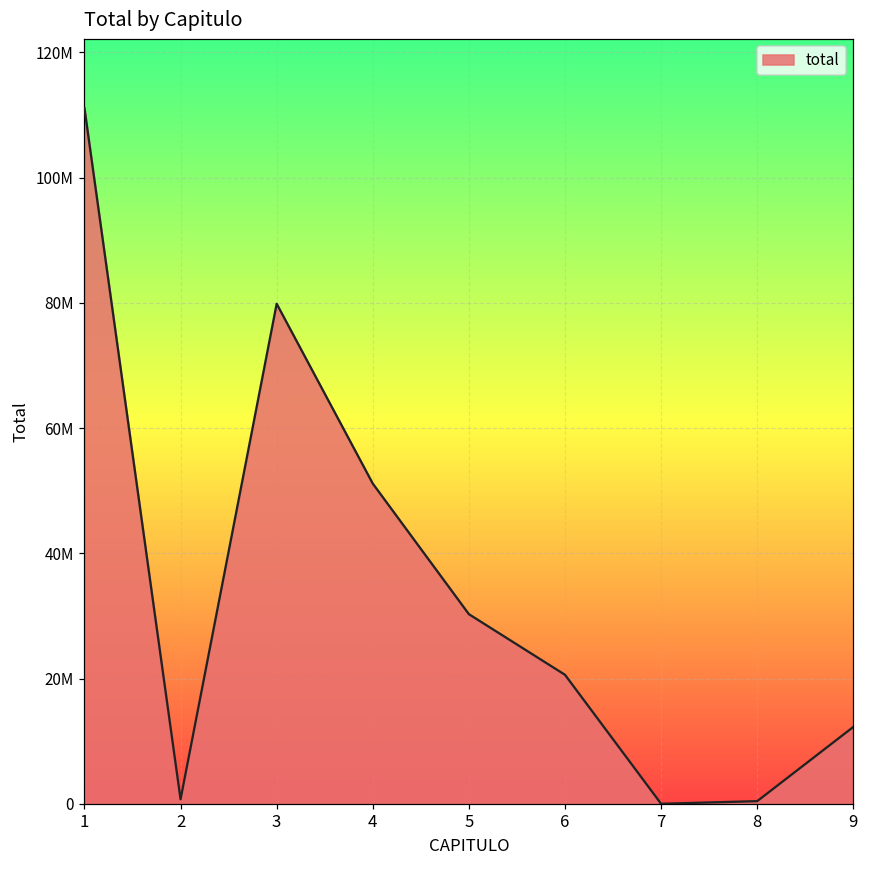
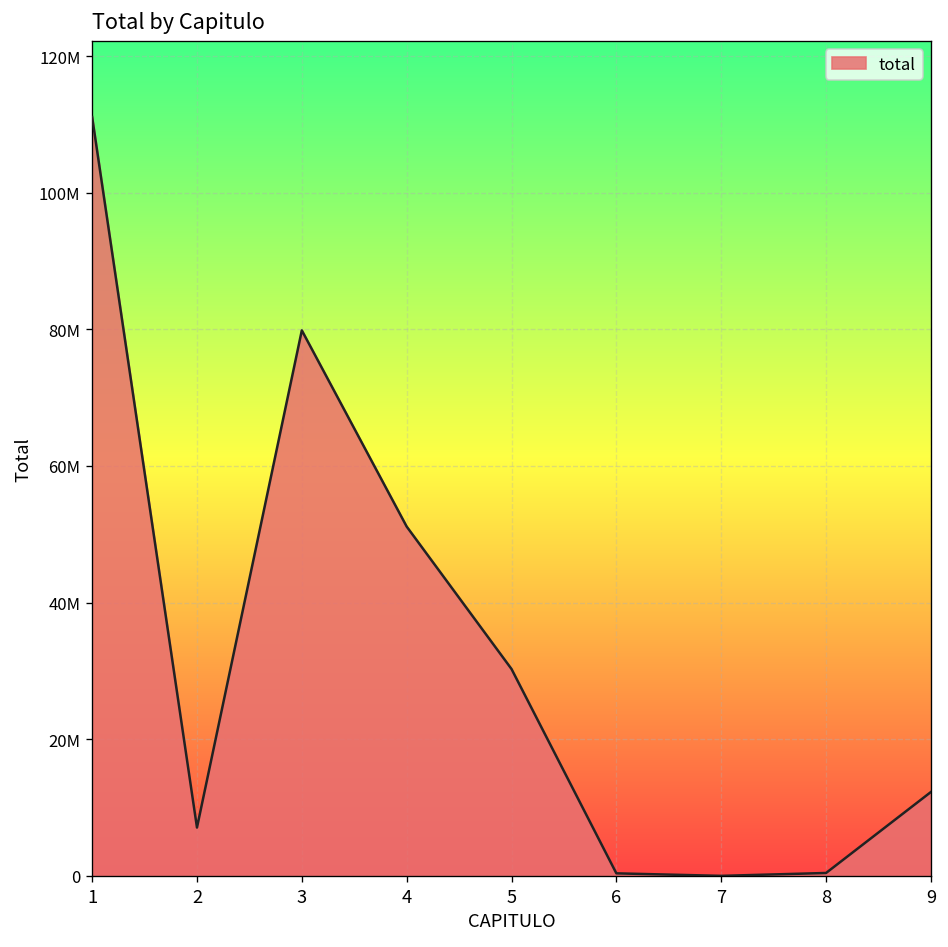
2: 1000000 -> 7000000
6: 21000000 -> 0
